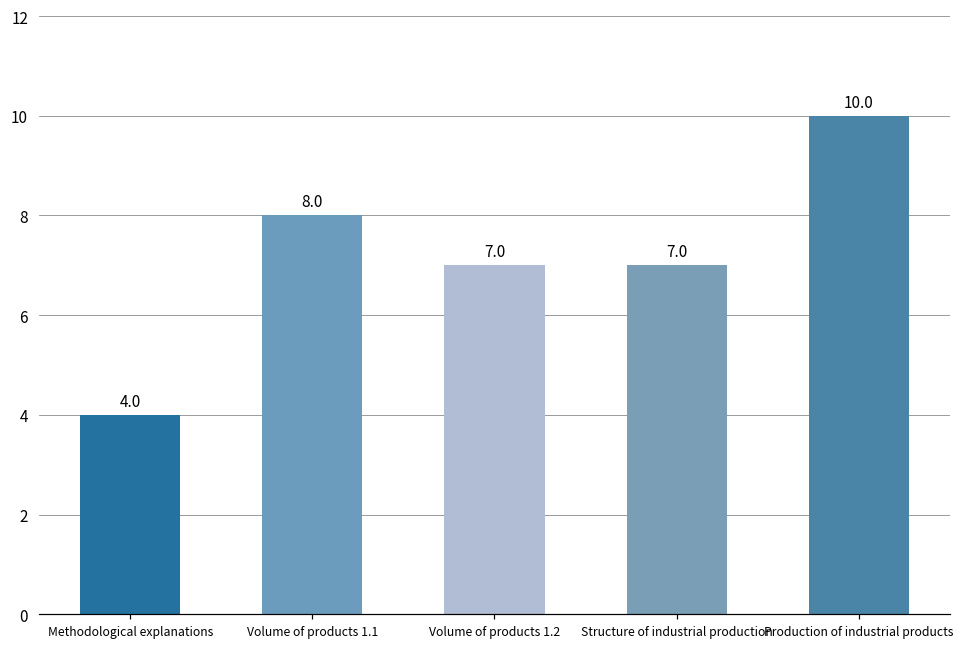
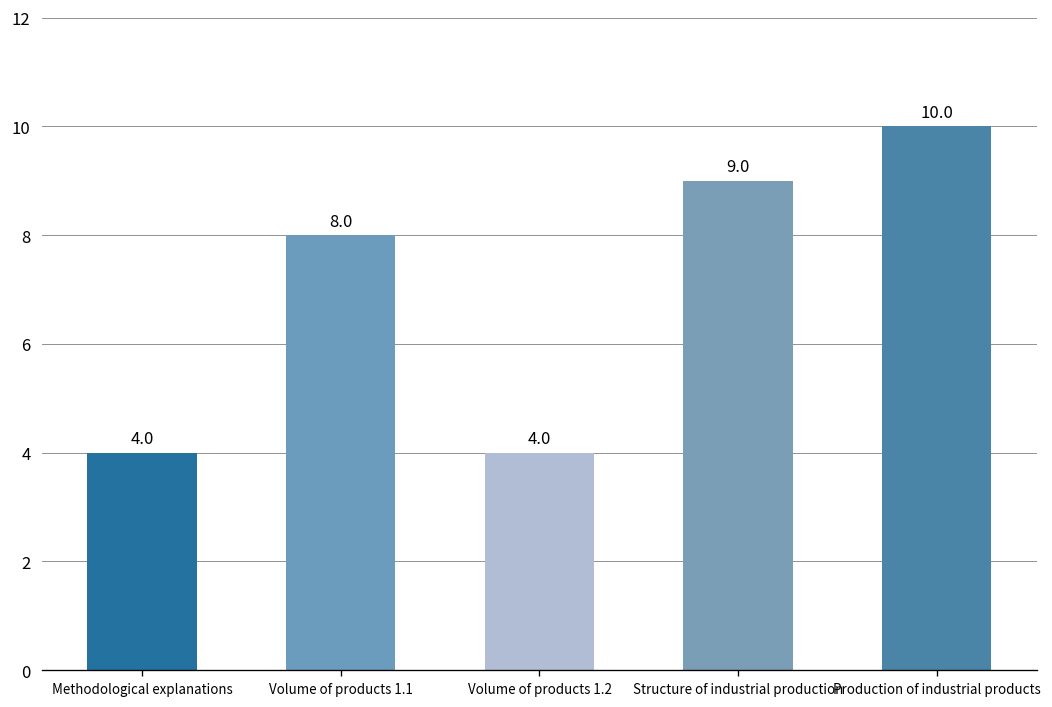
Volume of products 1.2: 7.0 -> 4.0
Structure of industrial production: 7.0 -> 9.0
